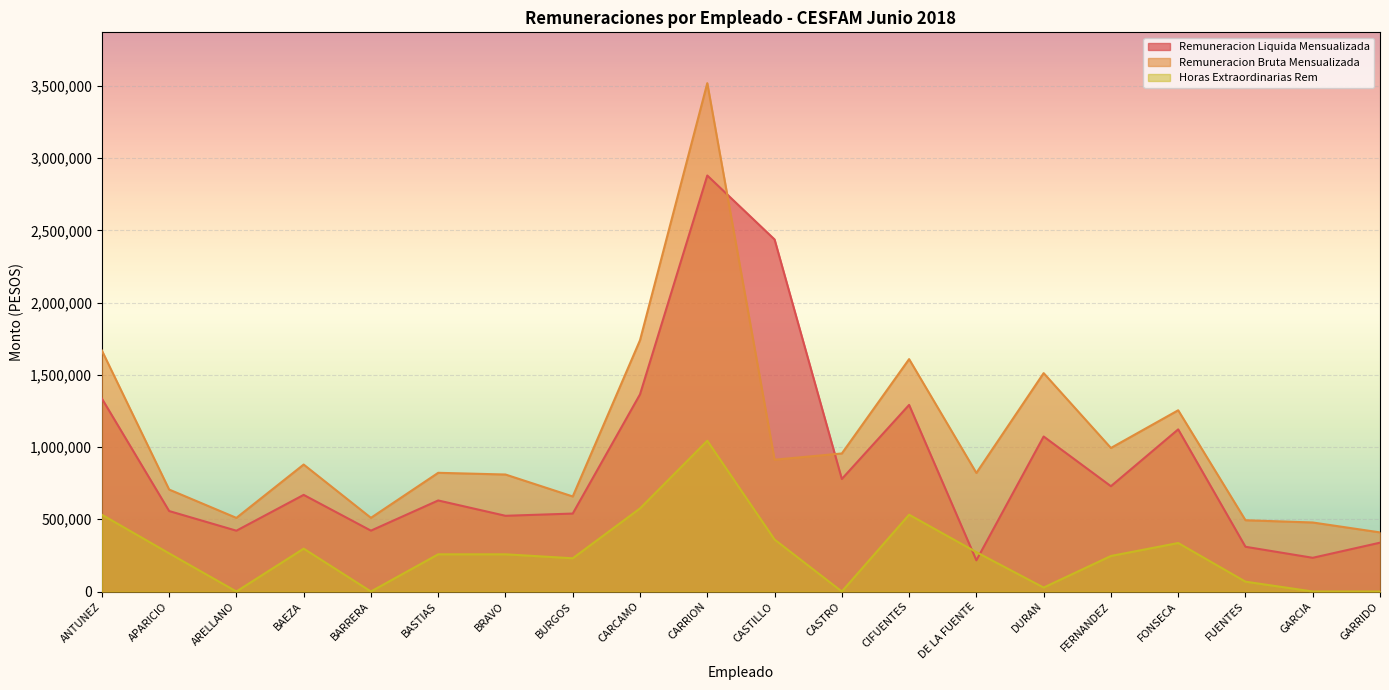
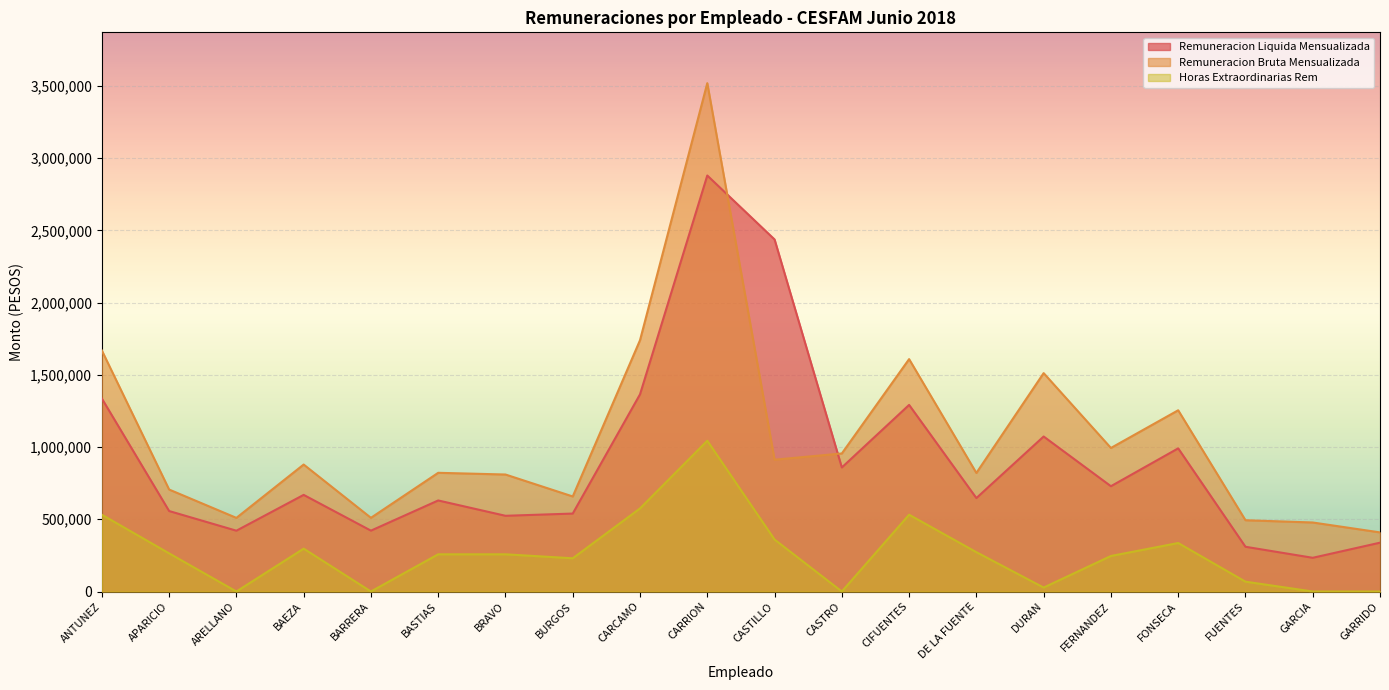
Remuneracion Liquida Mensualizada, CASTRO: 780,000 -> 860,000
Remuneracion Liquida Mensualizada, DE LA FUENTE: 220,000 -> 650,000
Remuneracion Liquida Mensualizada, FONSECA: 1,120,000 -> 990,000
